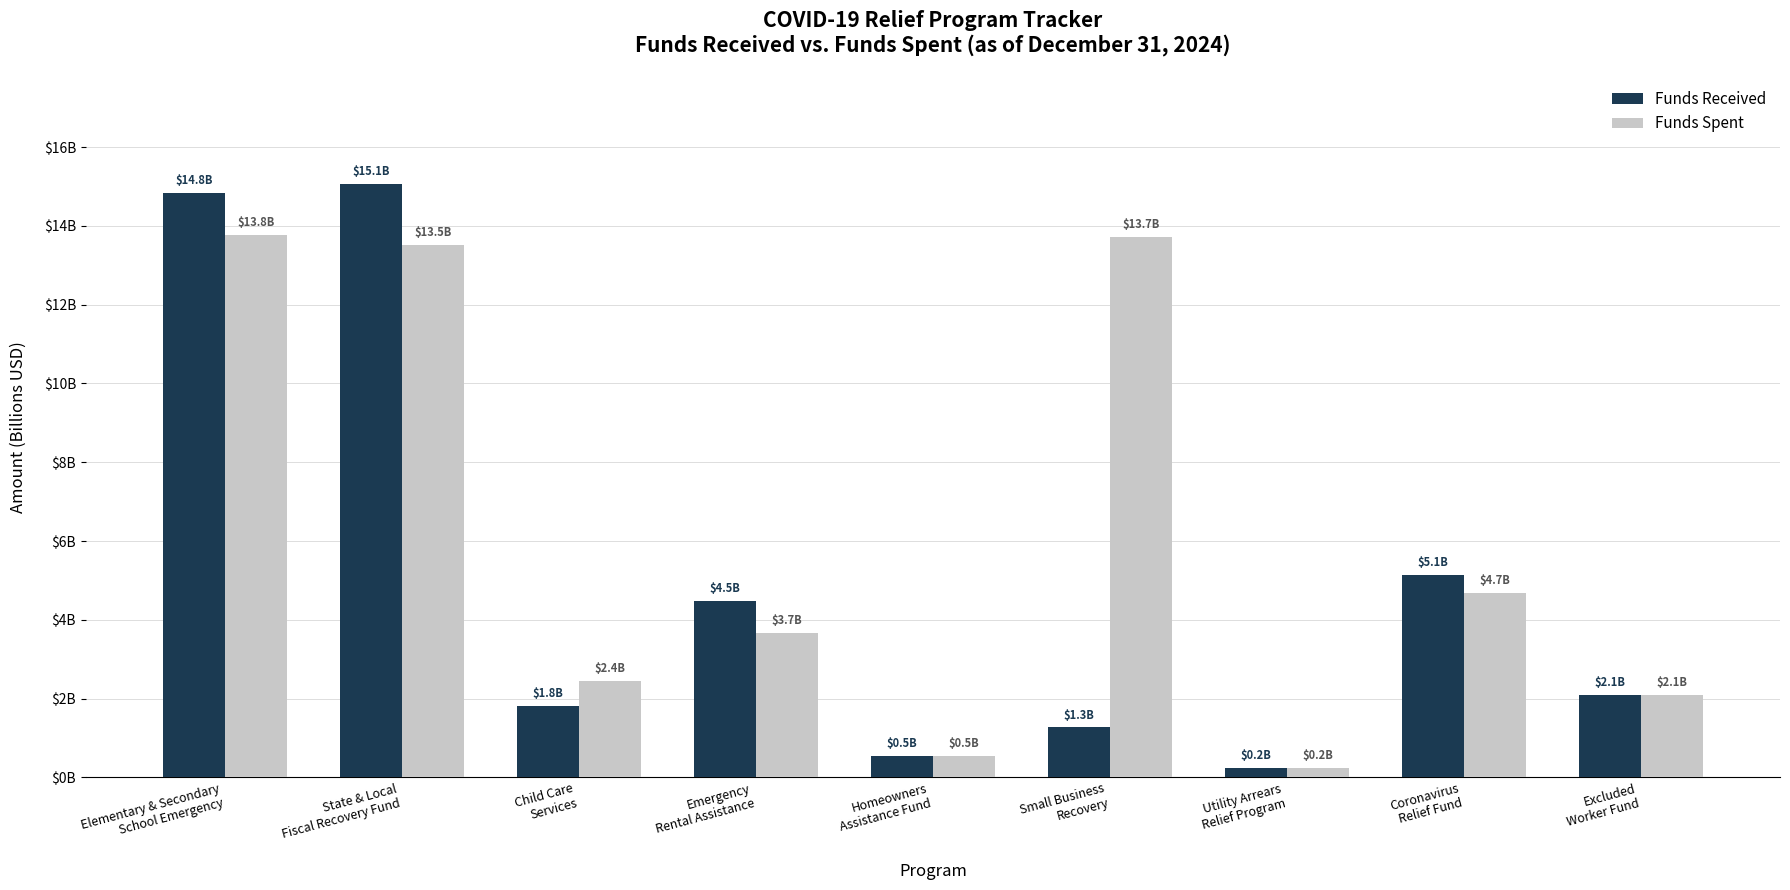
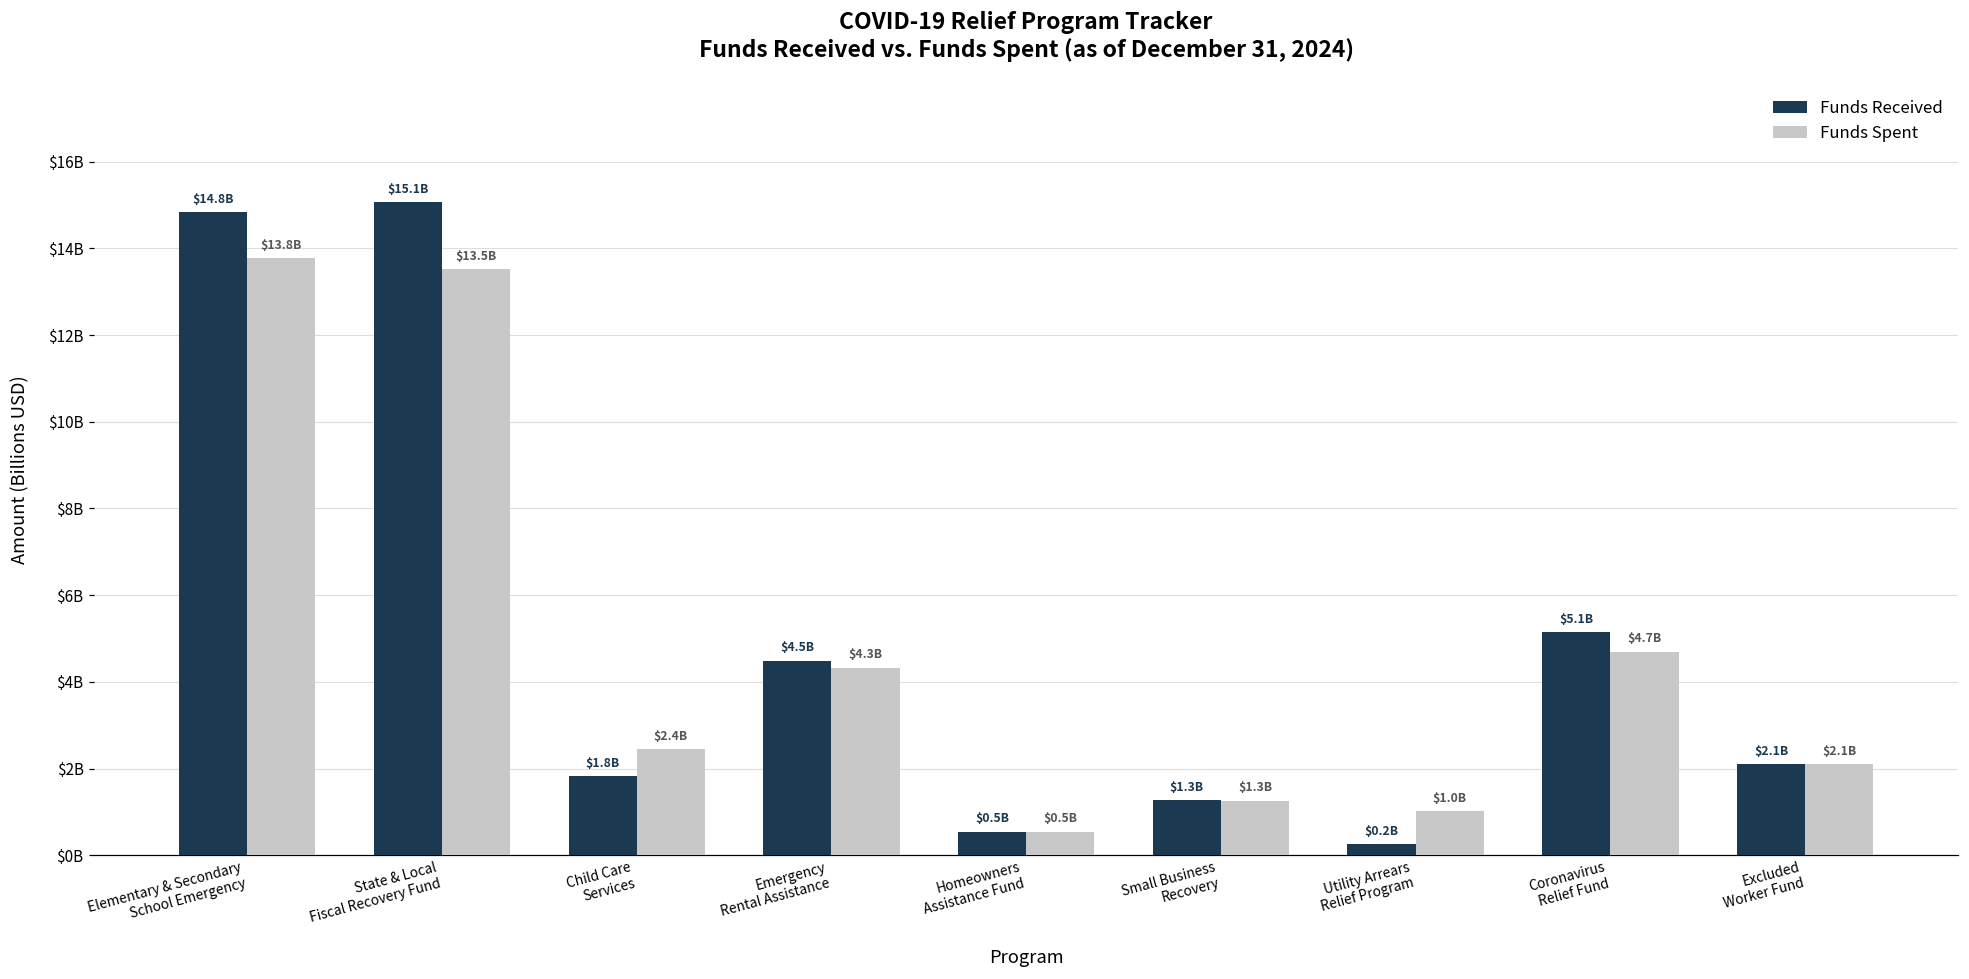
Funds Spent, Emergency Rental Assistance: $3.7B -> $4.3B
Funds Spent, Small Business Recovery: $13.7B -> $1.3B
Funds Spent, Utility Arrears Relief Program: $0.2B -> $1.0B
